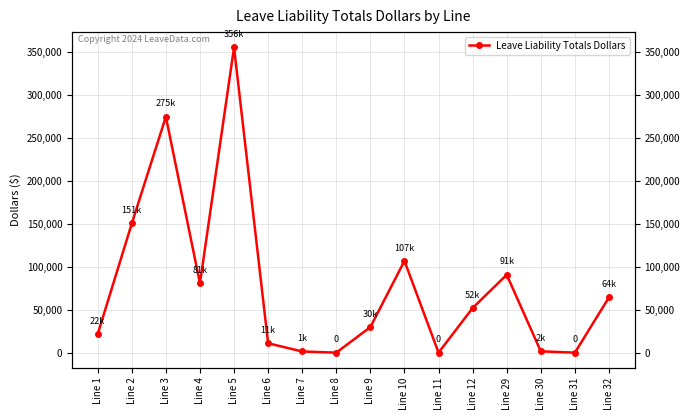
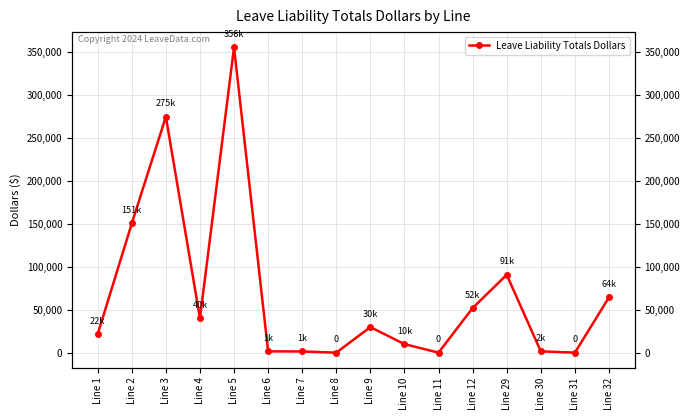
Line 4: 81k -> 40k
Line 6: 11k -> 1k
Line 10: 107k -> 10k
